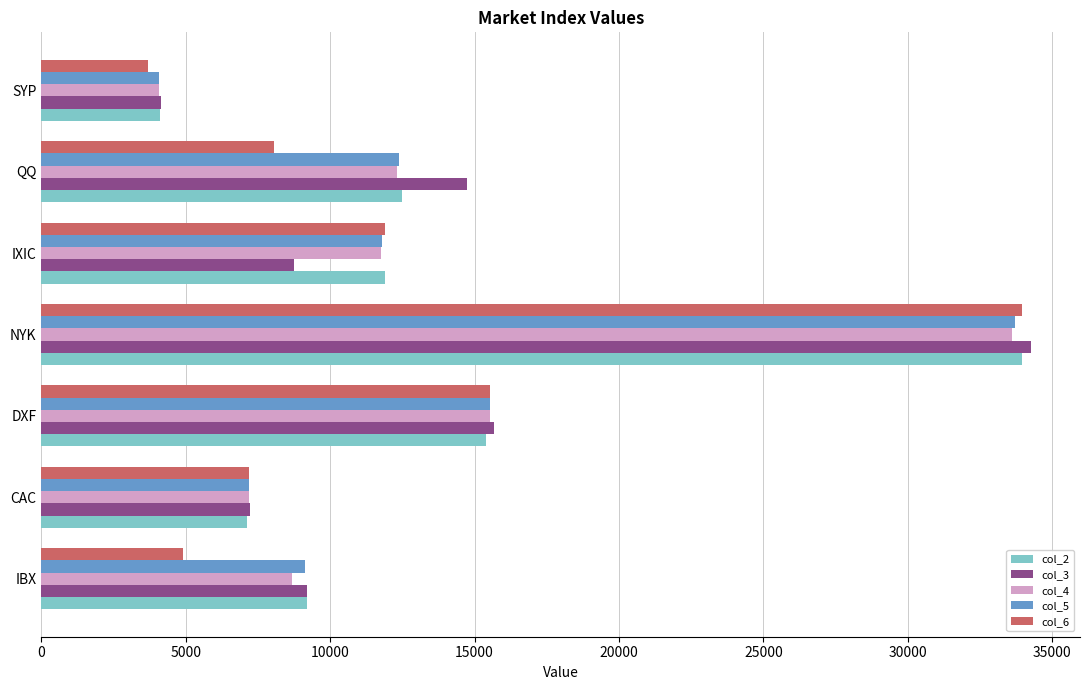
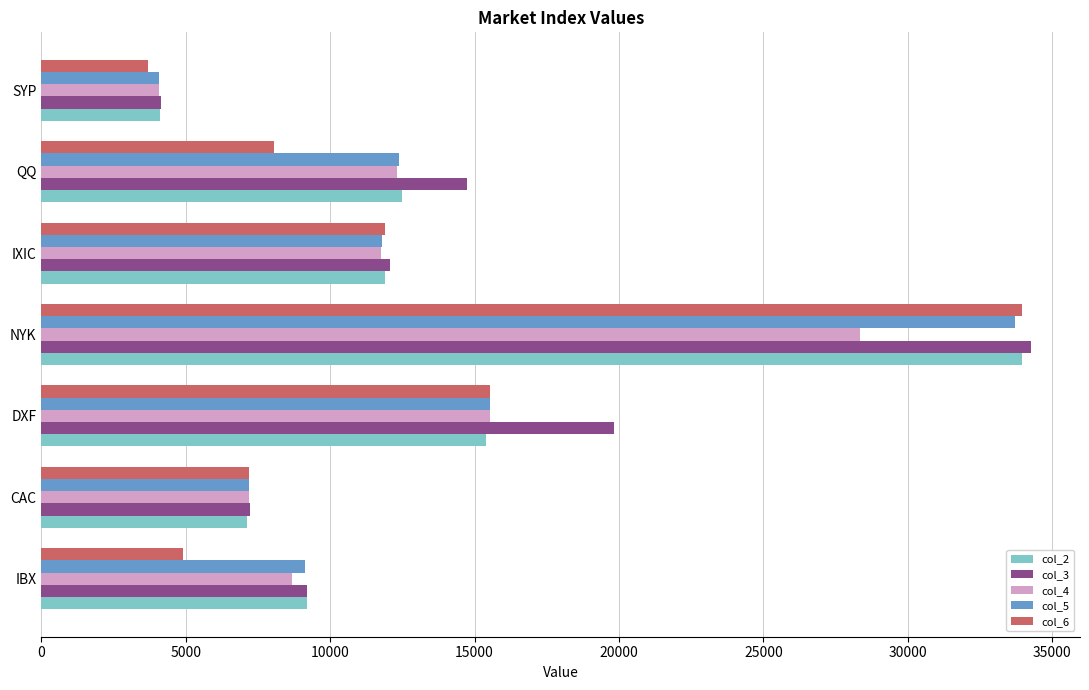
col_3, IXIC: 8800 -> 12100
col_4, NYK: 33600 -> 28400
col_3, DXF: 15700 -> 19800
